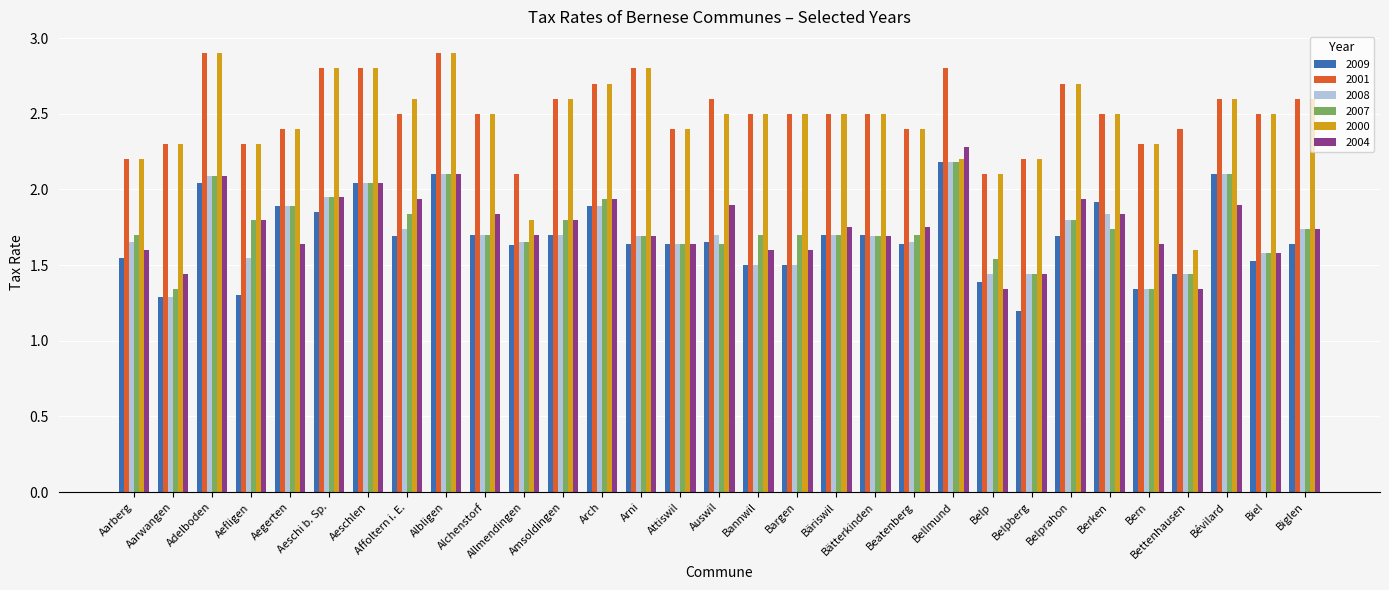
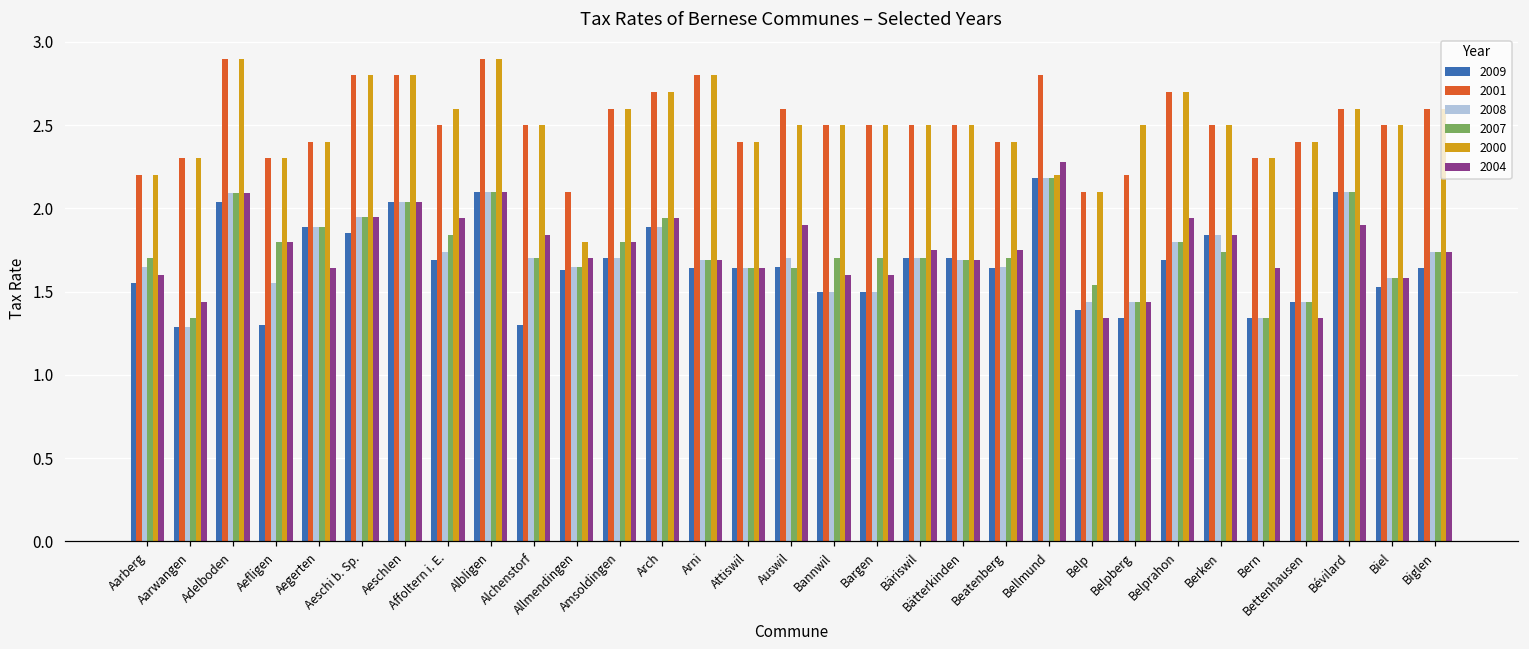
2009, Alchenstorf: 1.7 -> 1.3
2009, Belpberg: 1.20 -> 1.34
2000, Belpberg: 2.2 -> 2.5
2009, Berken: 1.92 -> 1.84
2000, Bettenhausen: 1.6 -> 2.4
